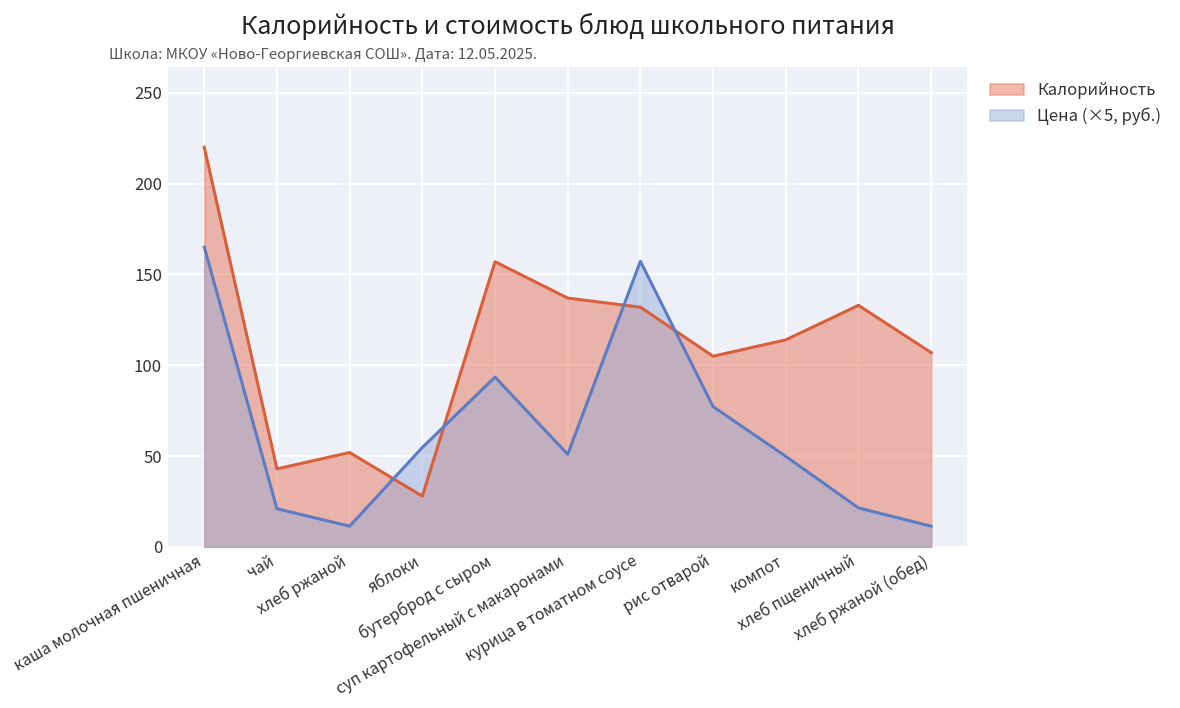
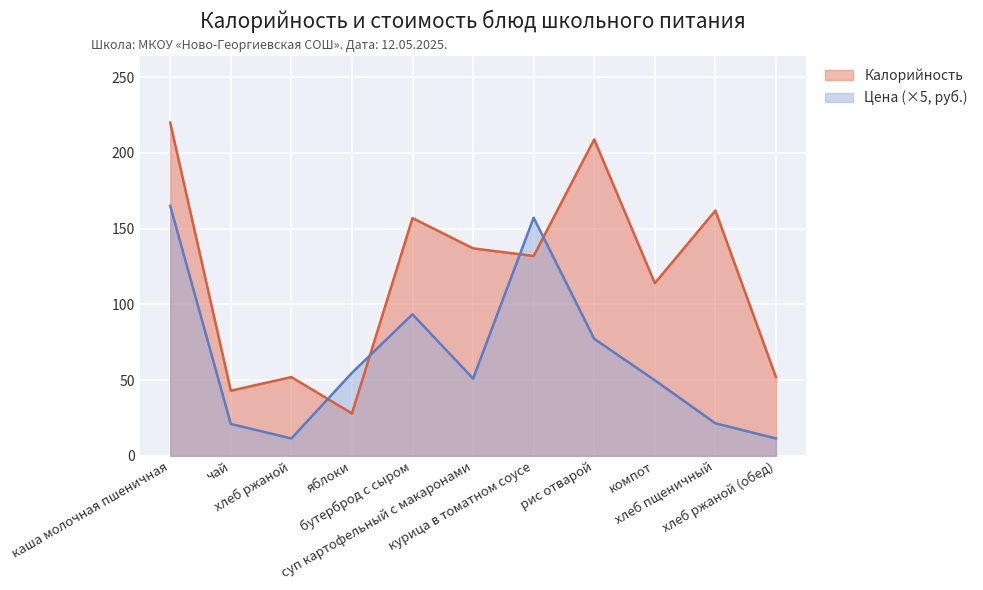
Калорийность, рис отварой: 105 -> 209
Калорийность, хлеб пщеничный: 133 -> 162
Калорийность, хлеб ржаной (обед): 107 -> 52
